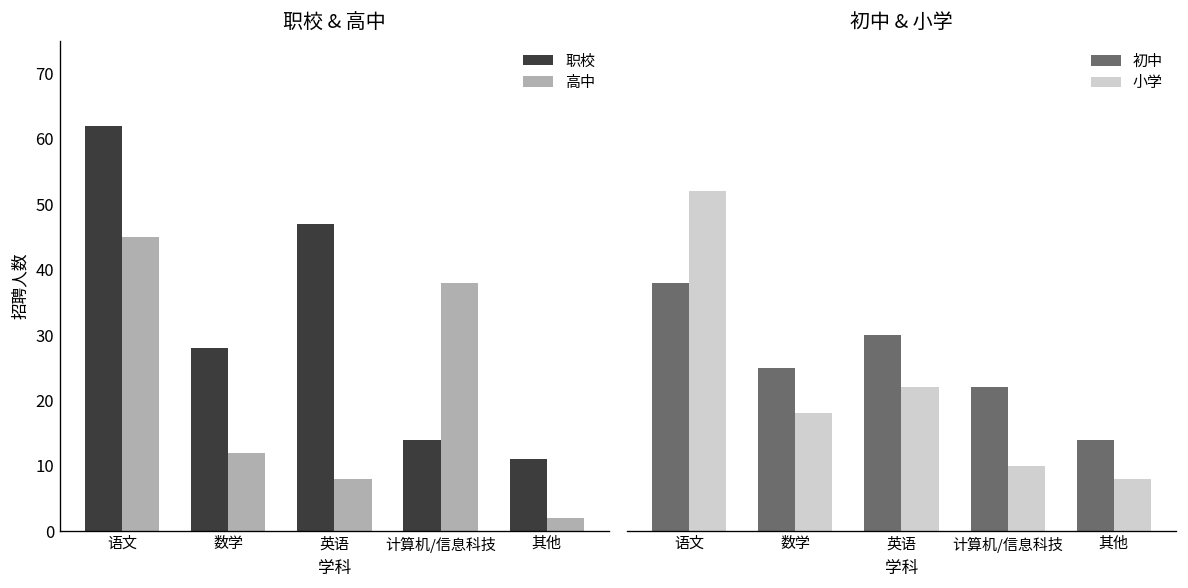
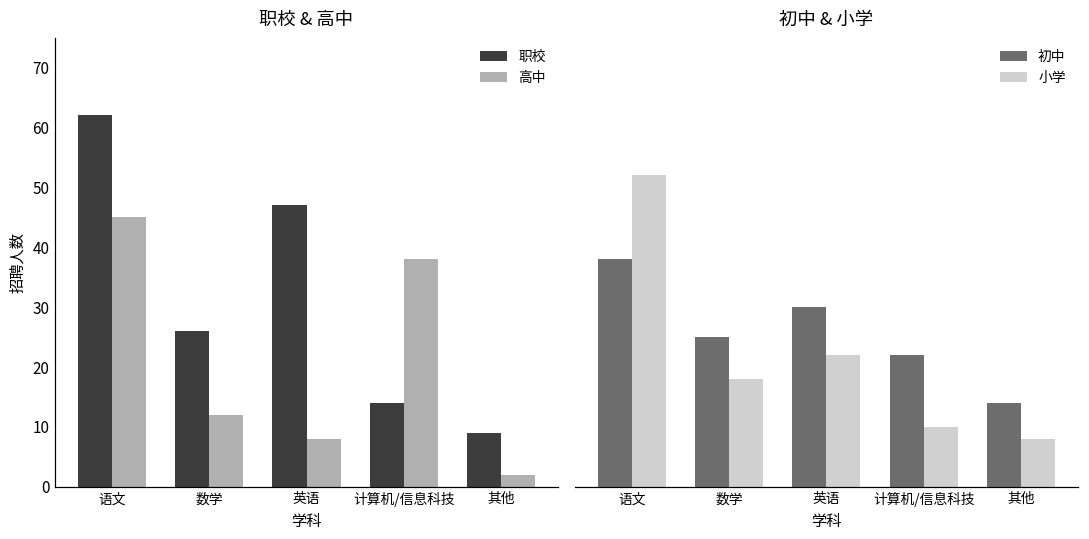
职校 & 高中, 职校, 数学: 28 -> 26
职校 & 高中, 职校, 其他: 11 -> 9
